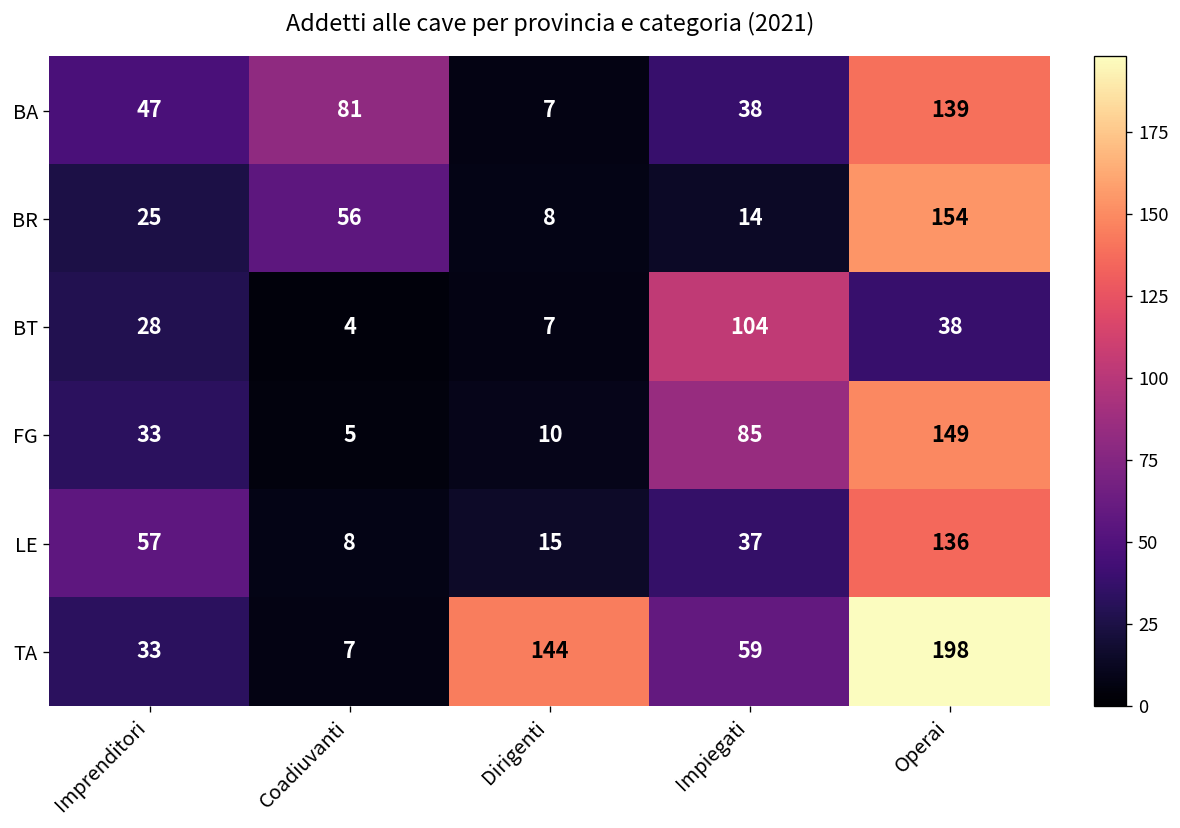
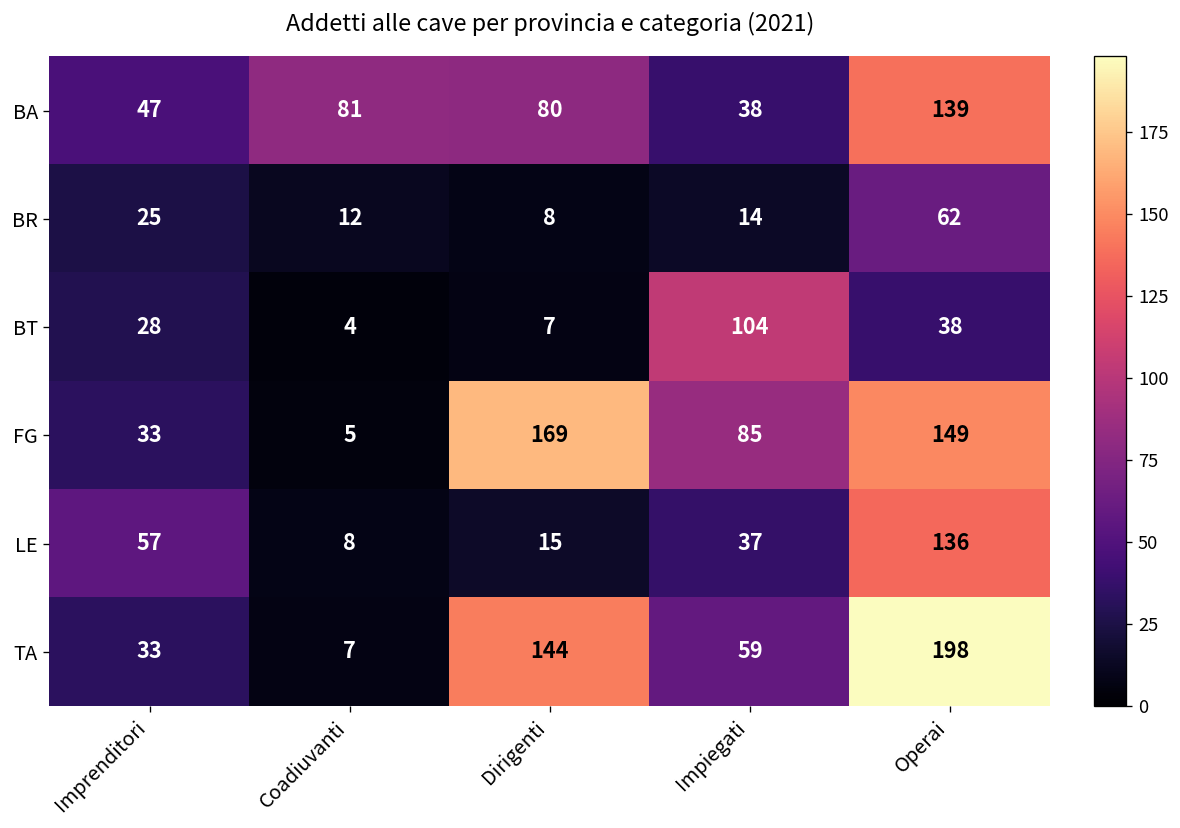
BA, Dirigenti: 7 -> 80
BR, Coadiuvanti: 56 -> 12
BR, Operai: 154 -> 62
FG, Dirigenti: 10 -> 169
